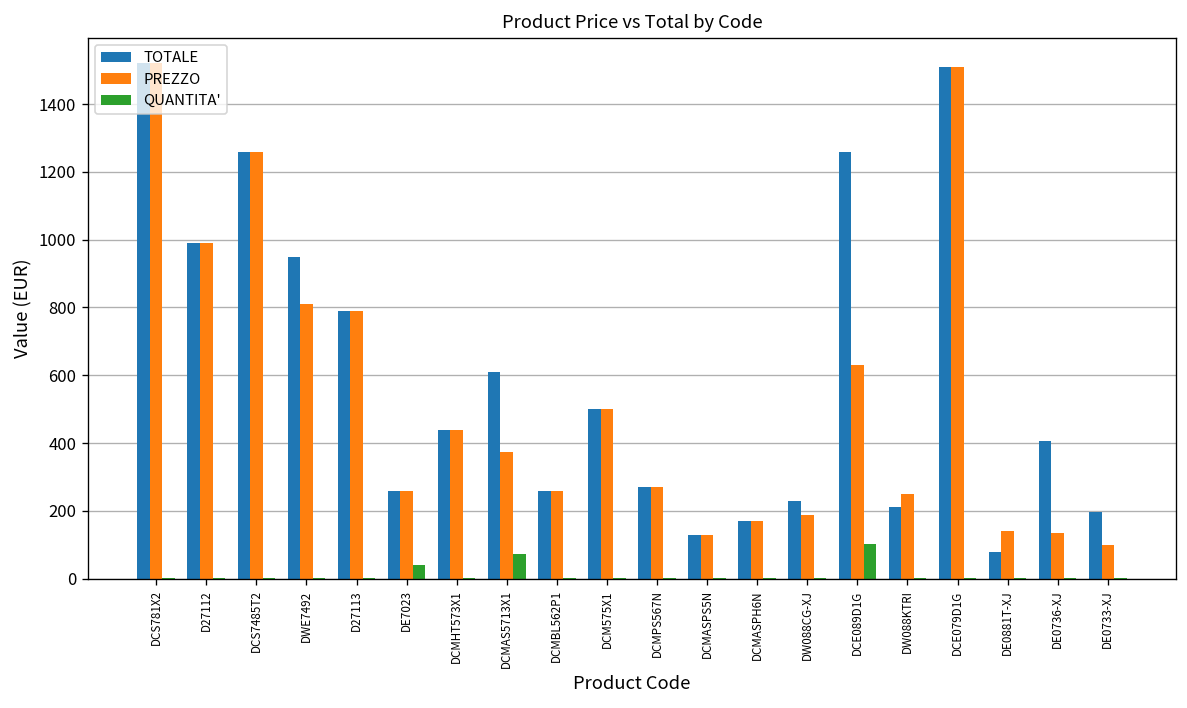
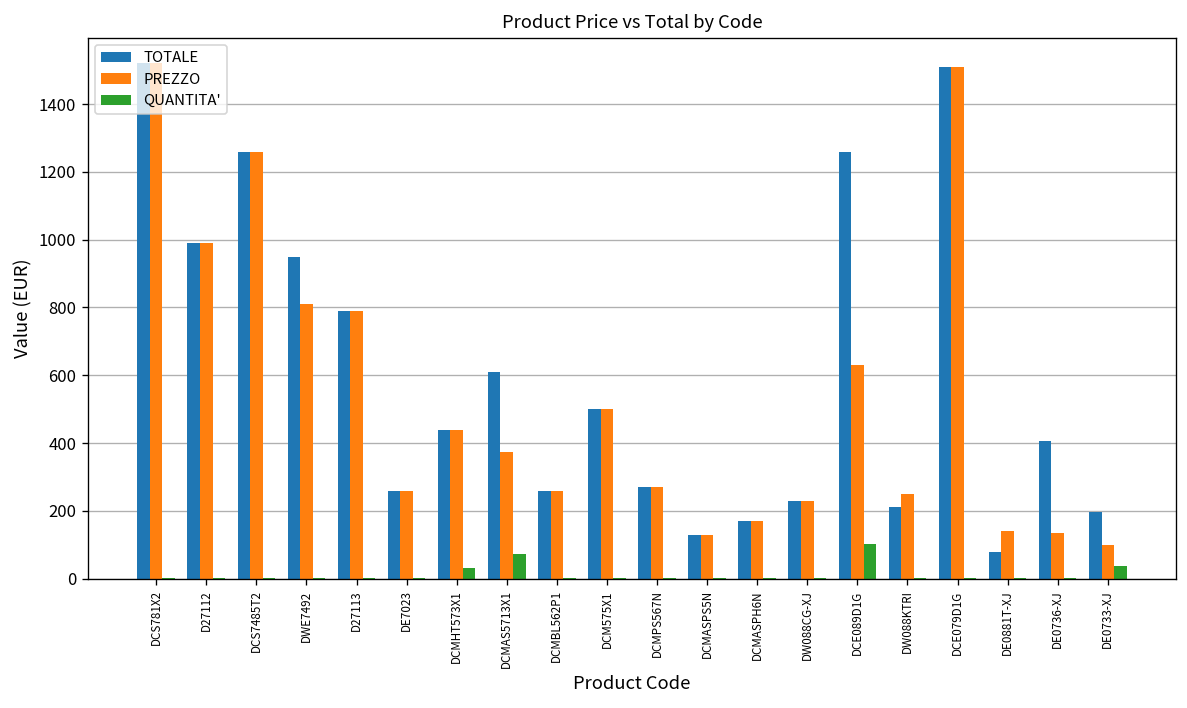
QUANTITA', DE7023: 40 -> 0
QUANTITA', DCMHT573X1: 0 -> 30
PREZZO, DW088CG-XJ: 190 -> 230
QUANTITA', DE0733-XJ: 0 -> 40
